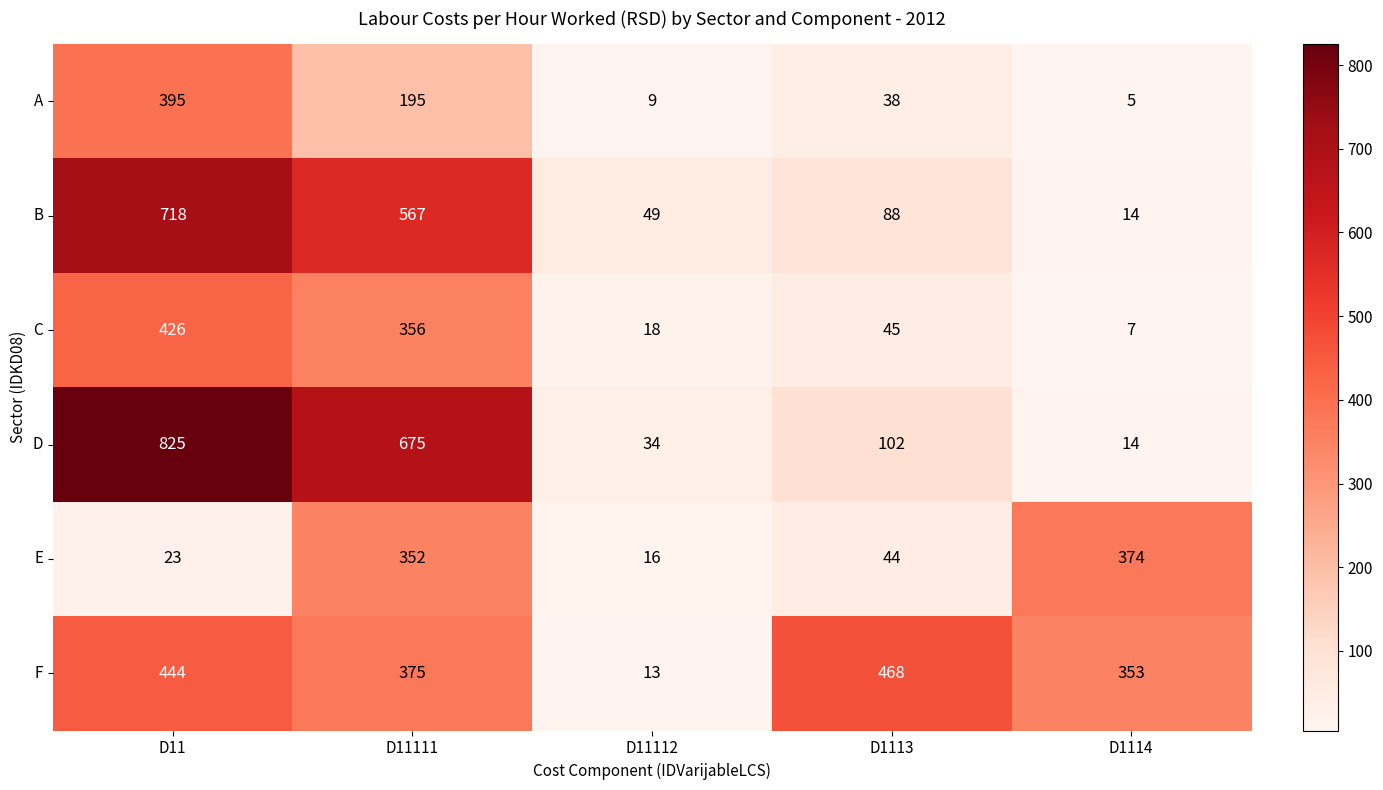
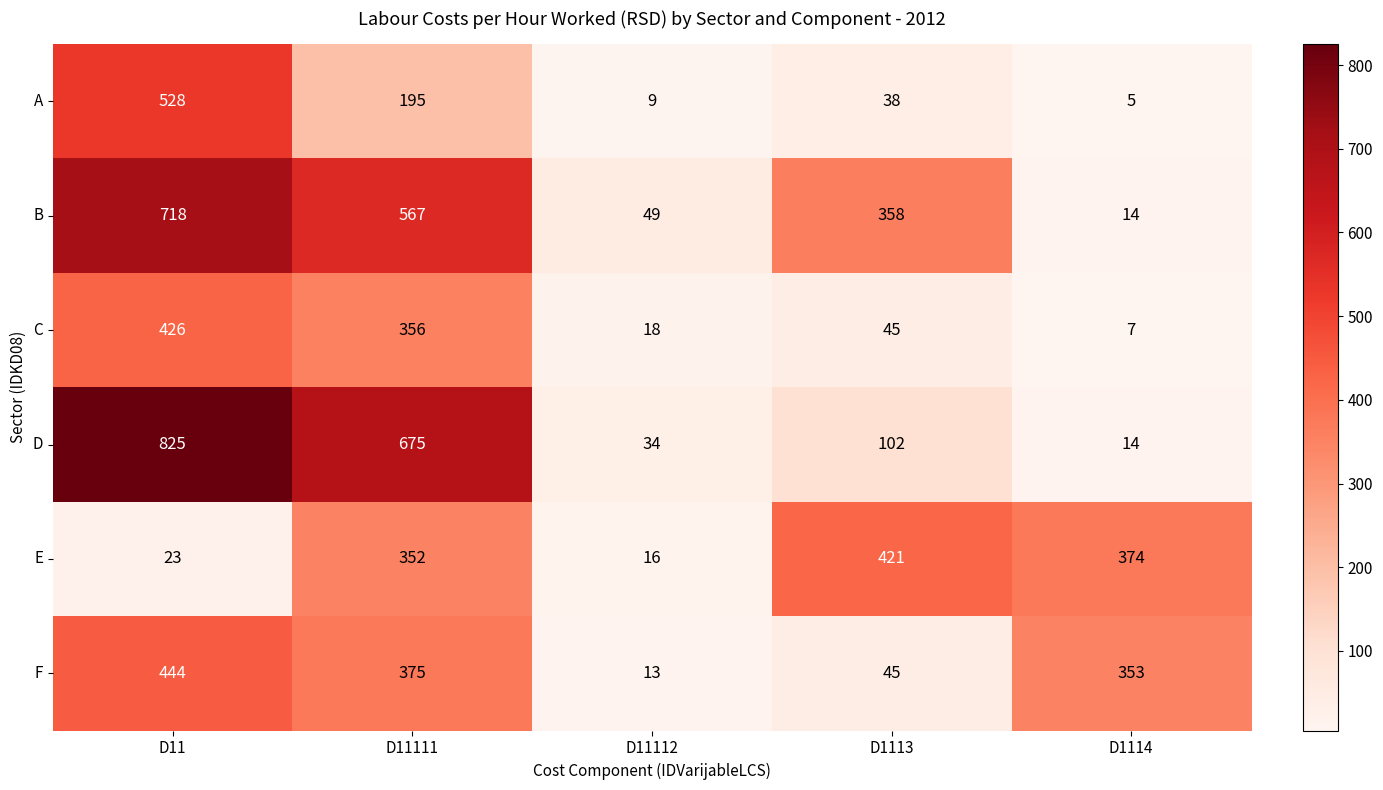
A, D11: 395 -> 528
B, D1113: 88 -> 358
E, D1113: 44 -> 421
F, D1113: 468 -> 45
